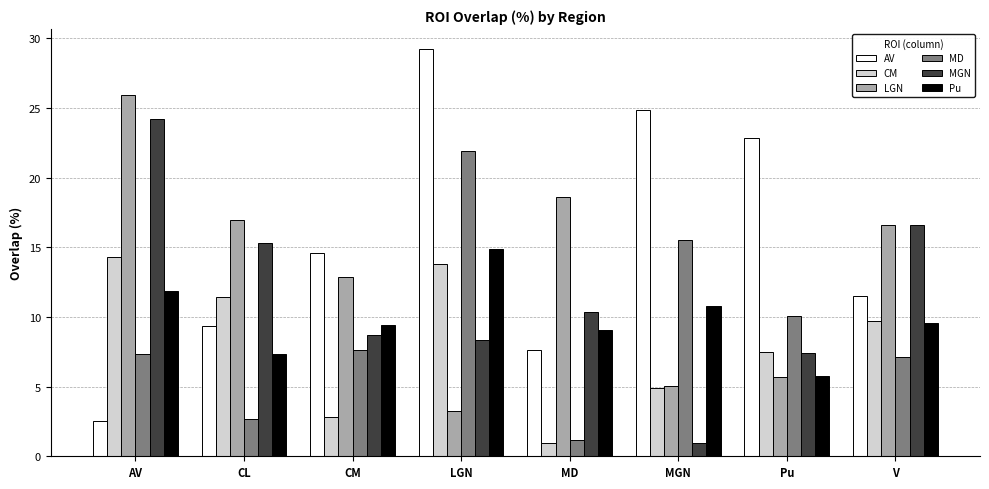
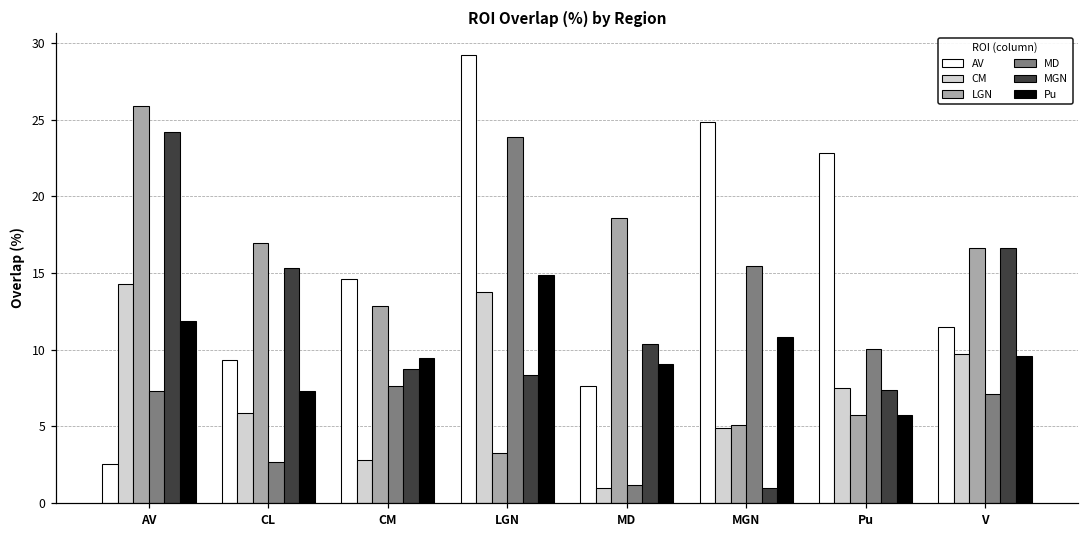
CM, CL: 11.4 -> 5.9
MD, LGN: 21.9 -> 23.9
